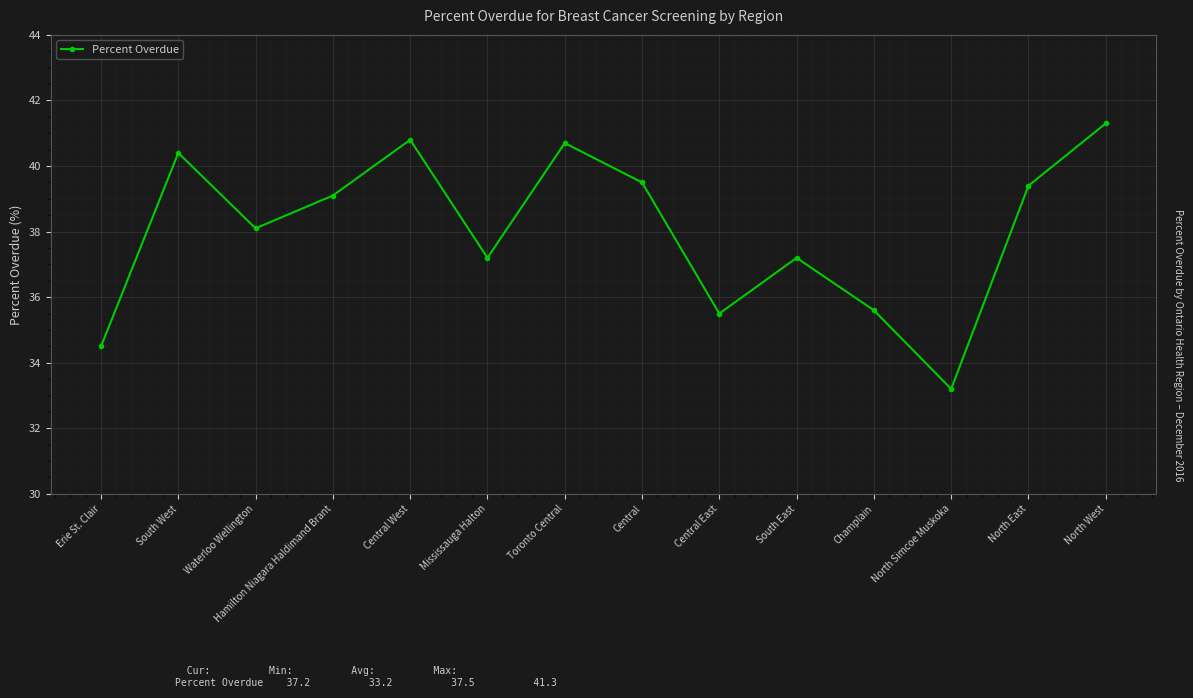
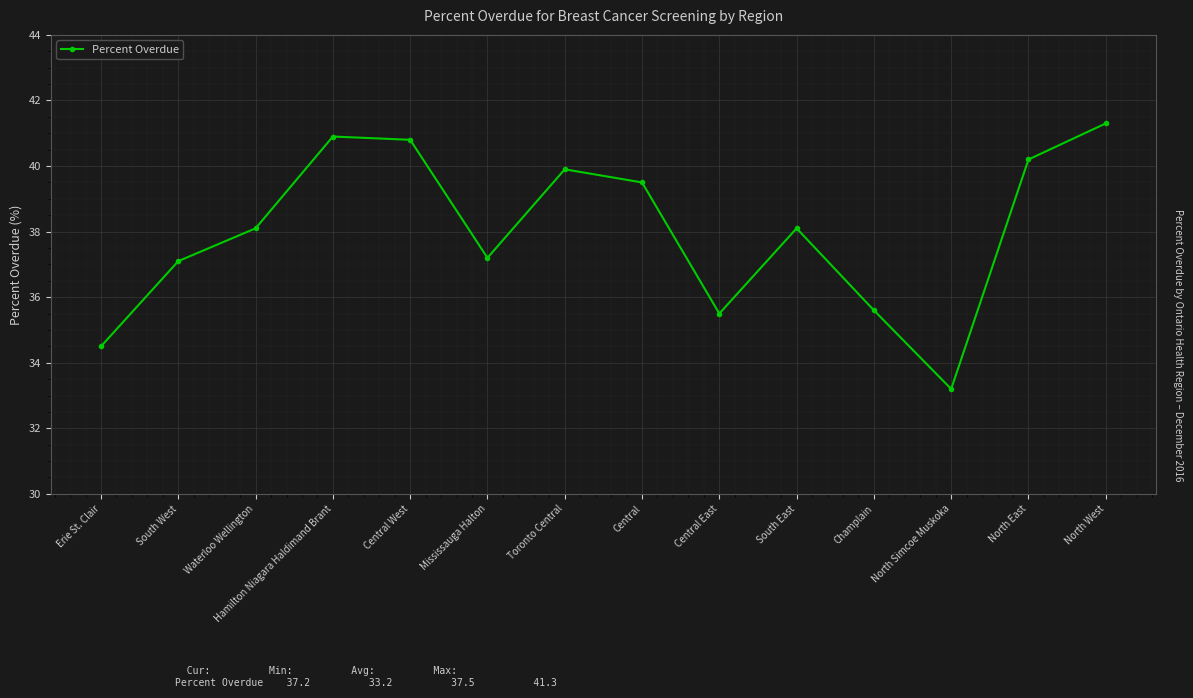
South West: 40.4 -> 37.1
Hamilton Niagara Haldimand Brant: 39.1 -> 40.9
Toronto Central: 40.7 -> 39.9
South East: 37.2 -> 38.1
North East: 39.4 -> 40.2
